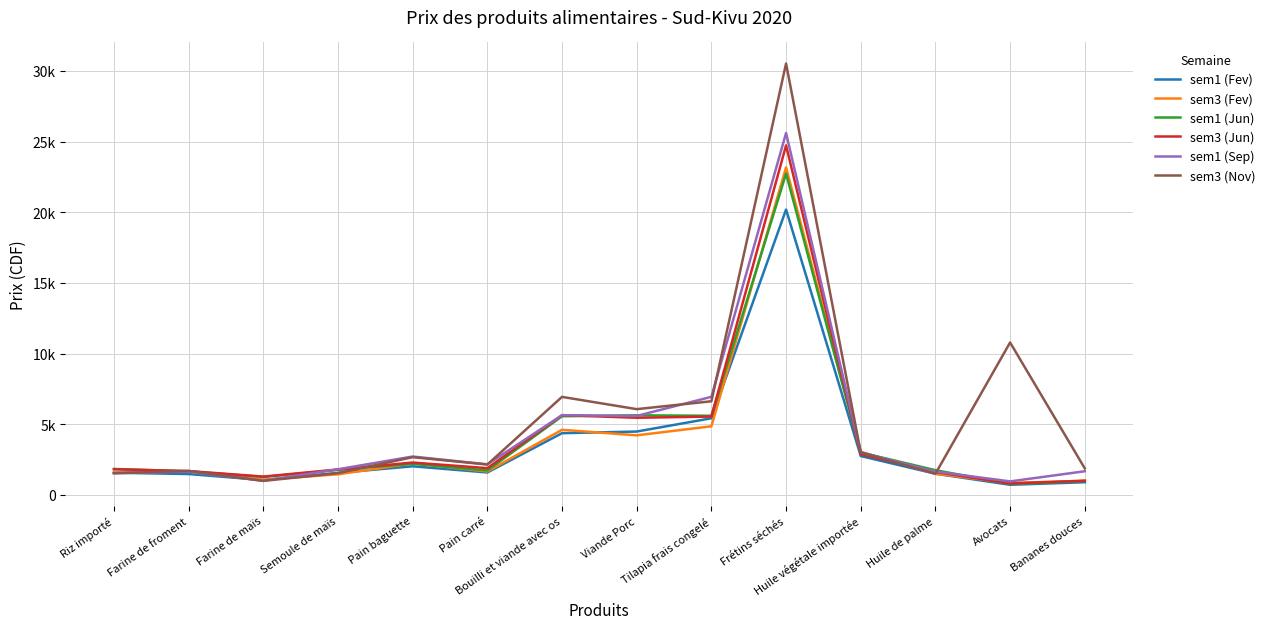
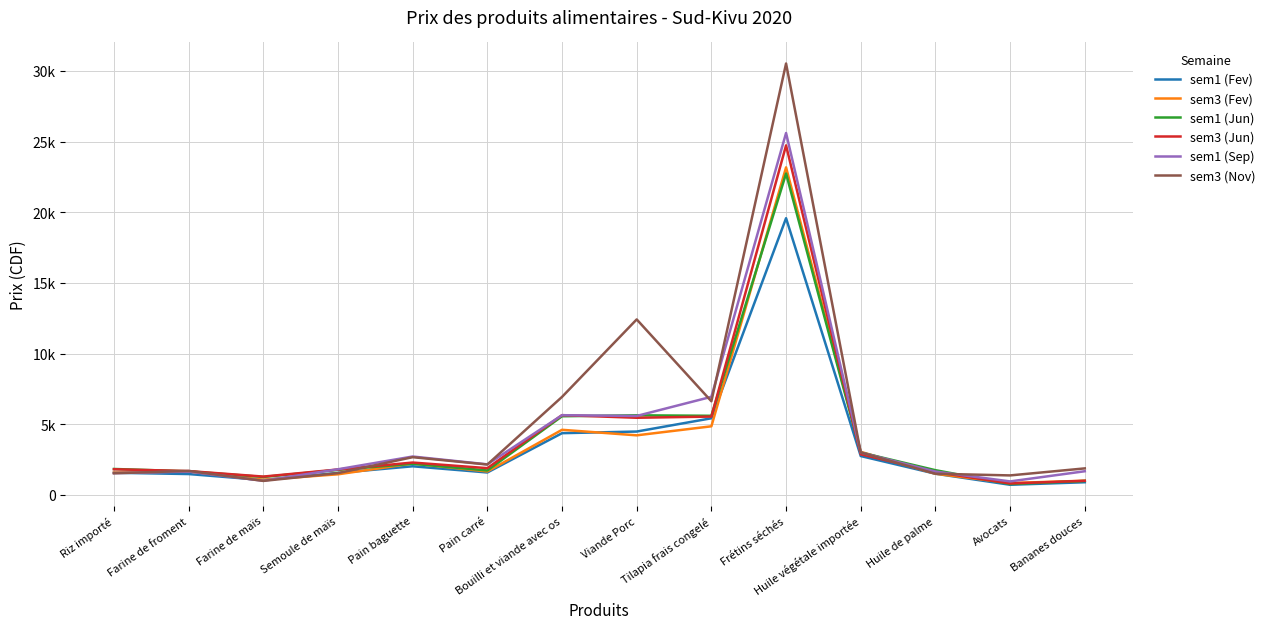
sem3 (Nov), Viande Porc: 6100 -> 12400
sem1 (Fev), Frétins séchés: 20200 -> 19600
sem3 (Nov), Avocats: 10800 -> 1400
